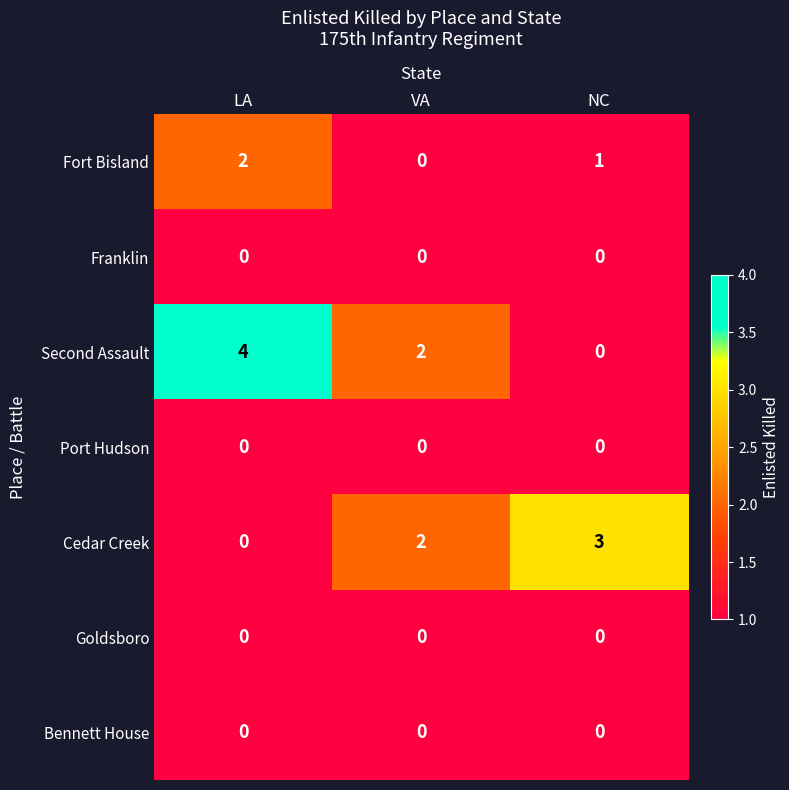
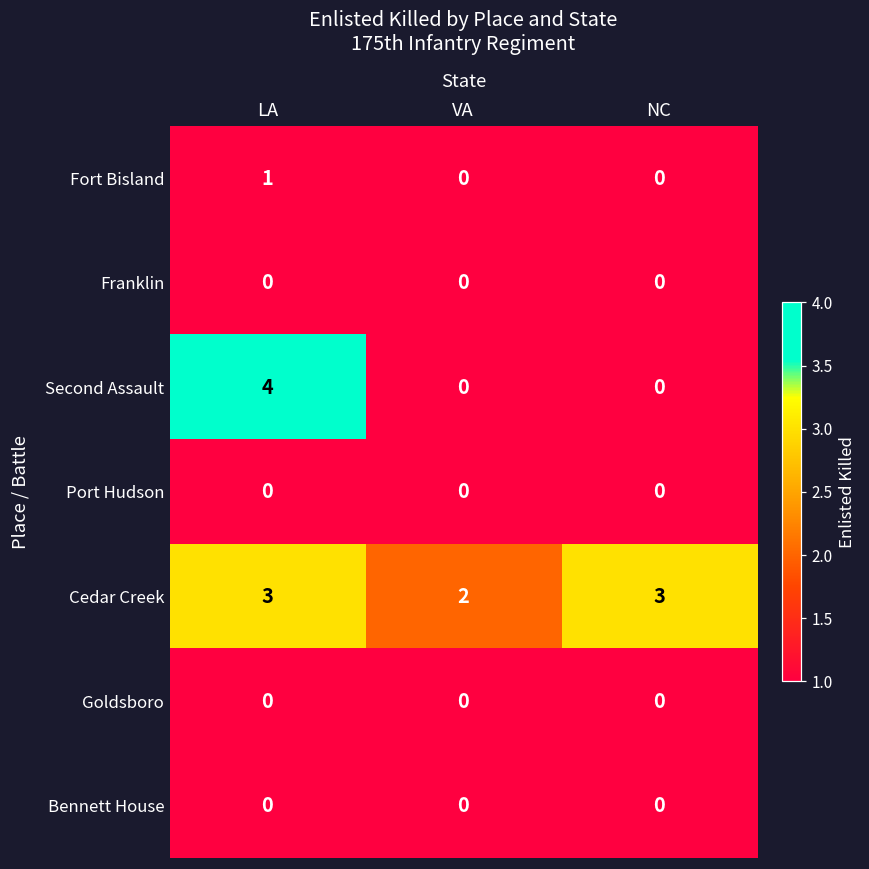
Fort Bisland, LA: 2 -> 1
Fort Bisland, NC: 1 -> 0
Second Assault, VA: 2 -> 0
Cedar Creek, LA: 0 -> 3
